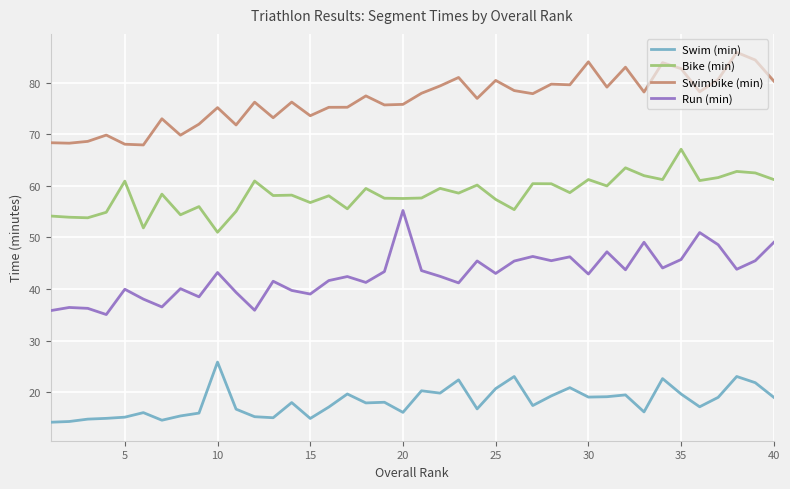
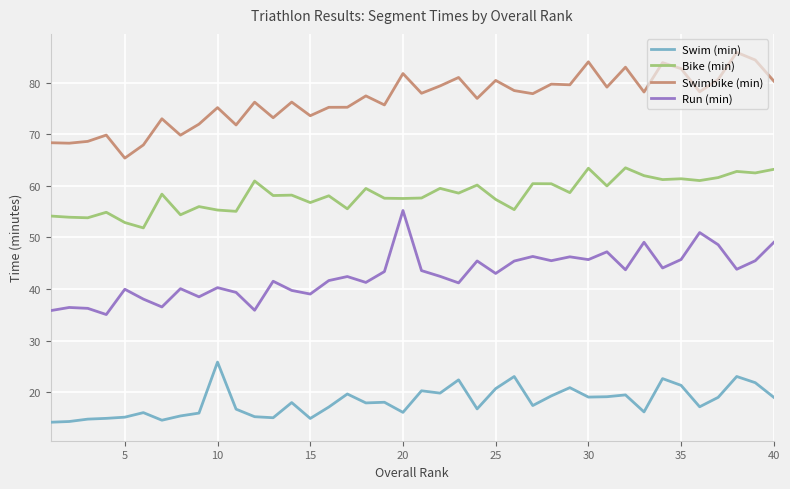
Bike (min), 5: 61 -> 53
Swimbike (min), 5: 68 -> 65
Bike (min), 10: 51 -> 55
Run (min), 10: 43 -> 40
Swimbike (min), 20: 76 -> 82
Bike (min), 30: 61 -> 63
Run (min), 30: 43 -> 46
Swim (min), 35: 20 -> 21
Bike (min), 35: 67 -> 61
Bike (min), 40: 61 -> 63
